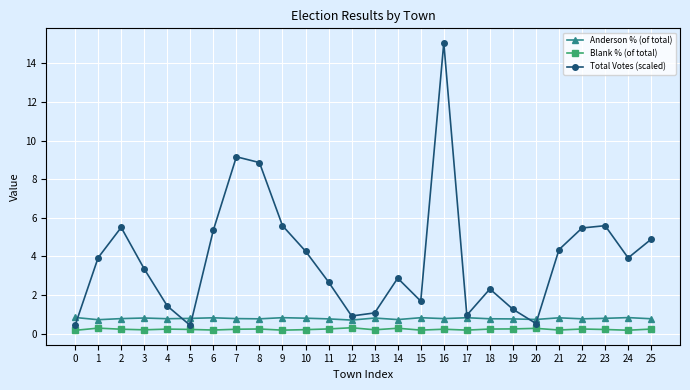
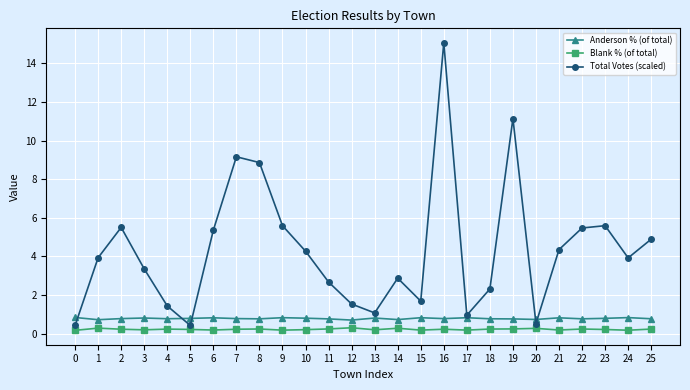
Total Votes (scaled), 12: 0.9 -> 1.5
Total Votes (scaled), 19: 1.3 -> 11.1
